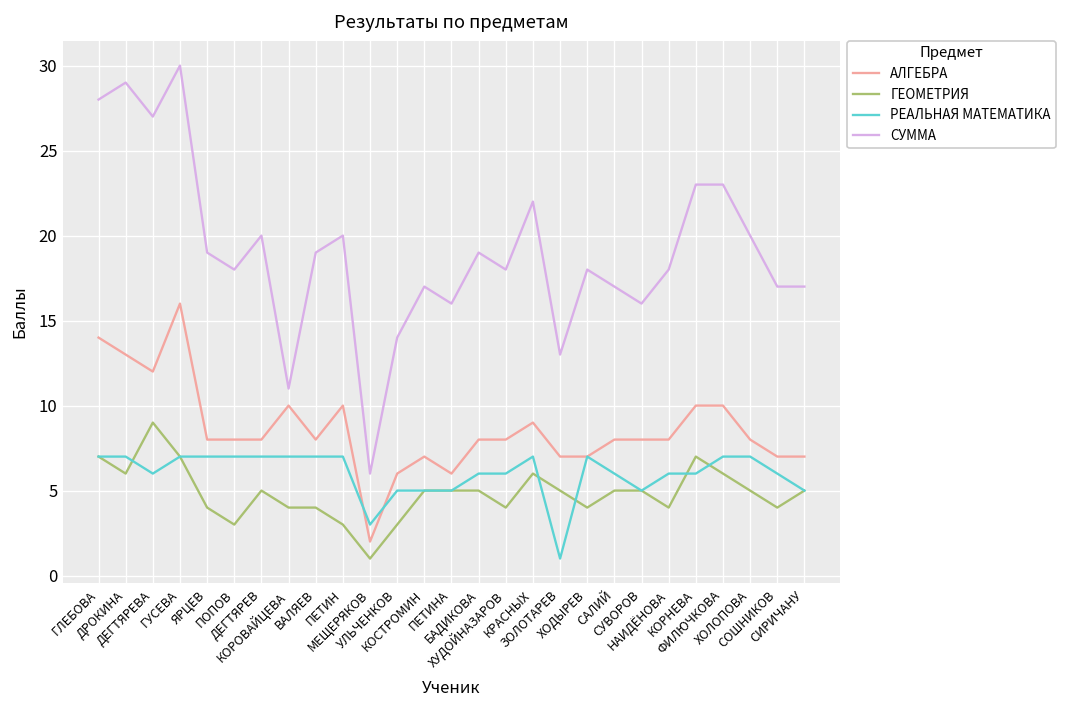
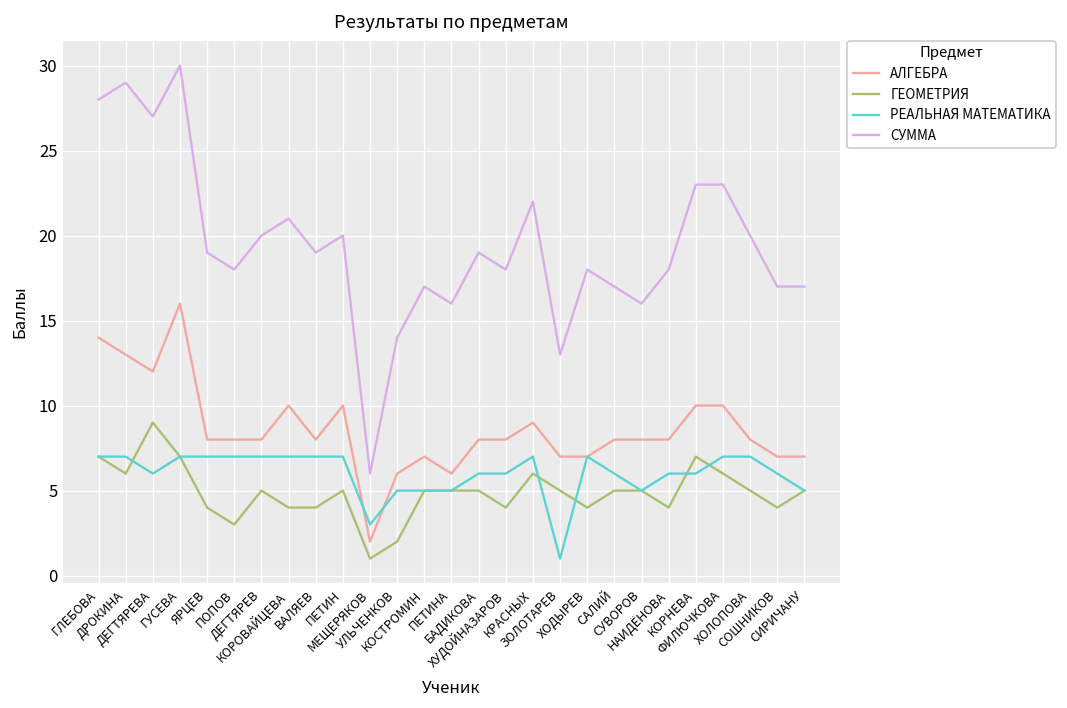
СУММА, КОРОВАЙЦЕВА: 11 -> 21
ГЕОМЕТРИЯ, ПЕТИН: 3 -> 5
ГЕОМЕТРИЯ, УЛЬЧЕНКОВ: 3 -> 2
